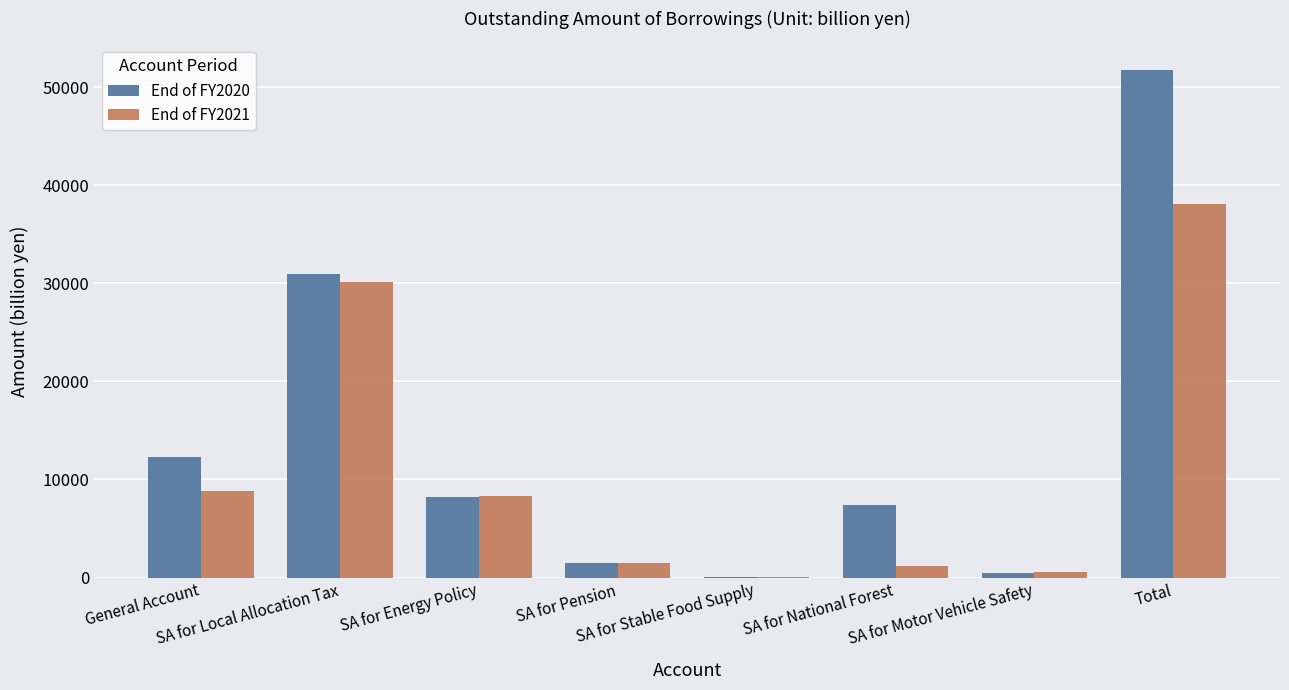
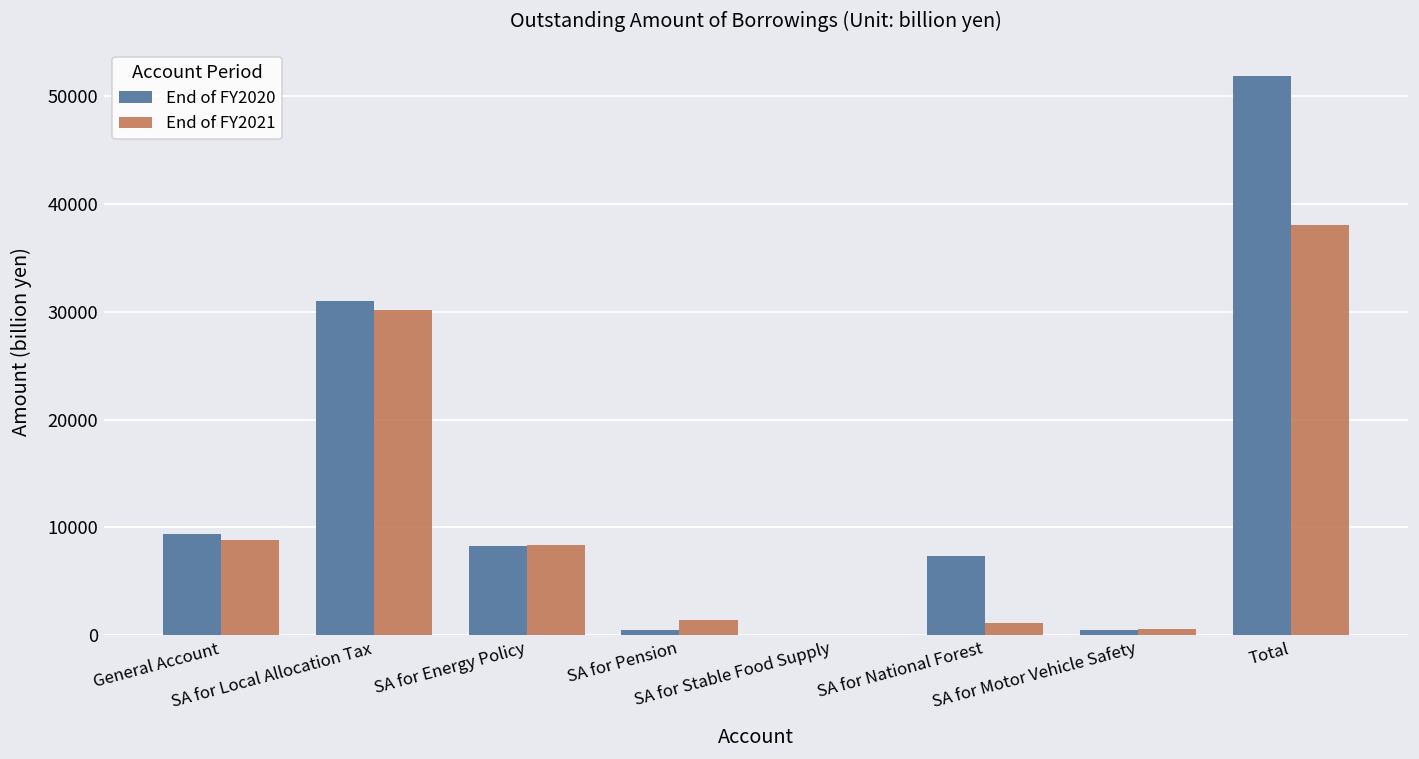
End of FY2020, General Account: 12000 -> 9000
End of FY2020, SA for Pension: 1400 -> 500
